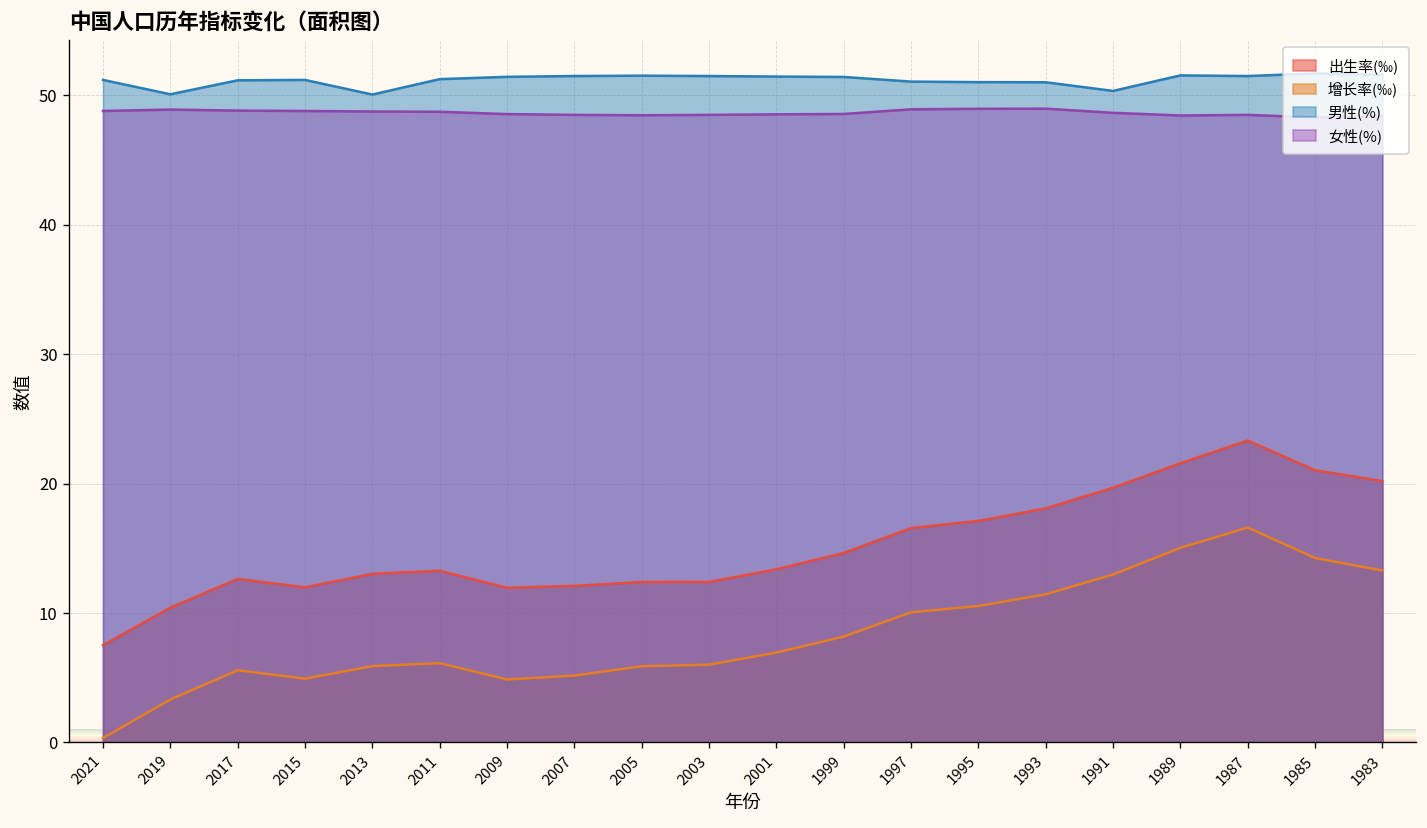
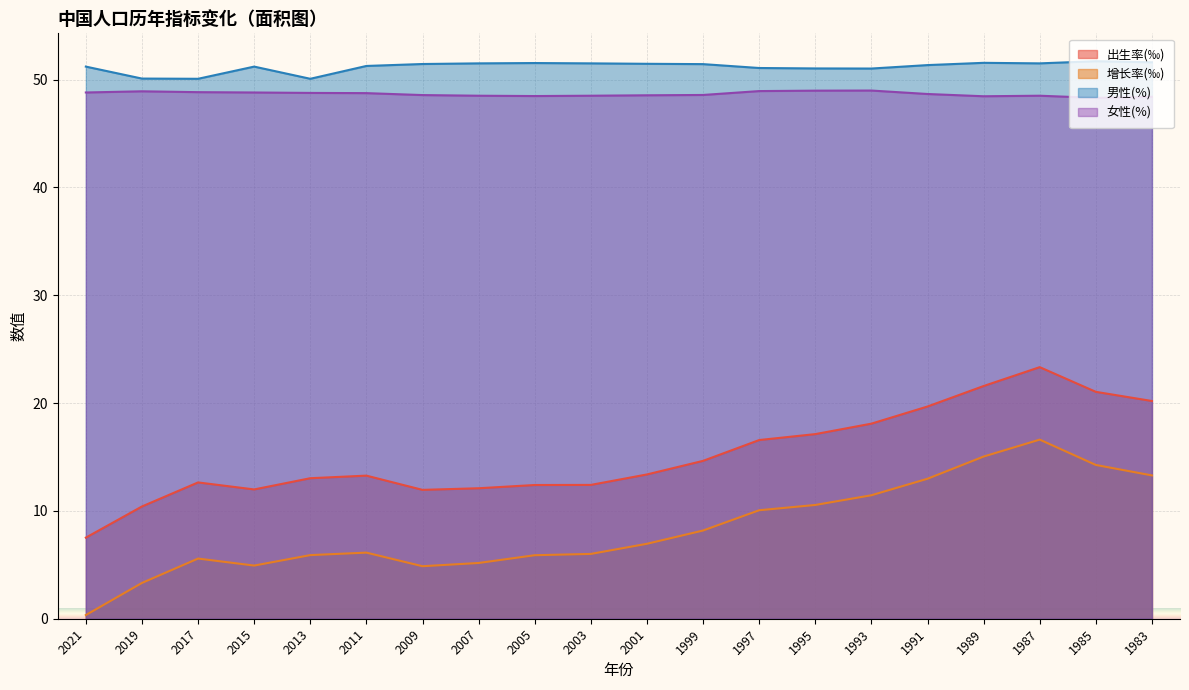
男性(%), 2017: 51.2 -> 50.1
男性(%), 1991: 50.4 -> 51.3
